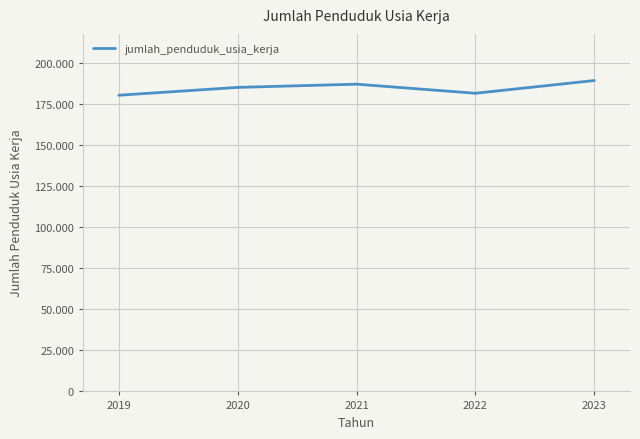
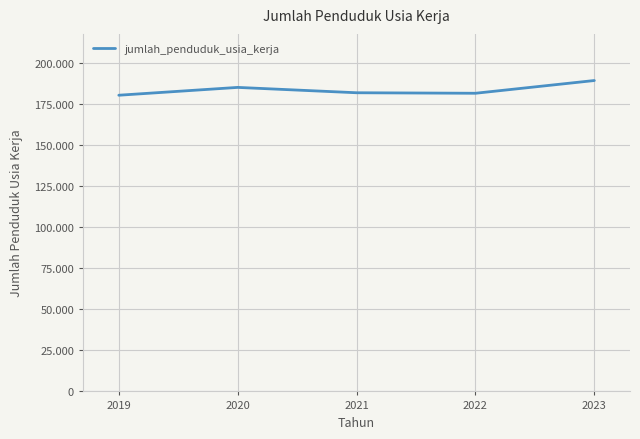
2021: 187 -> 182
